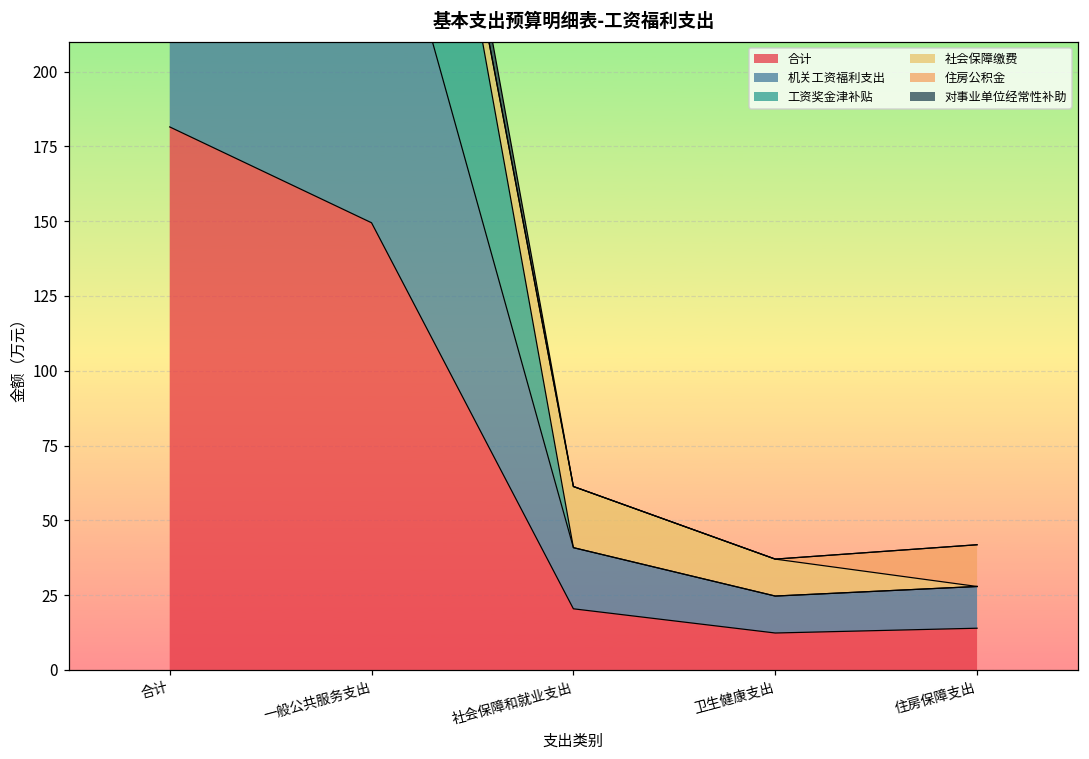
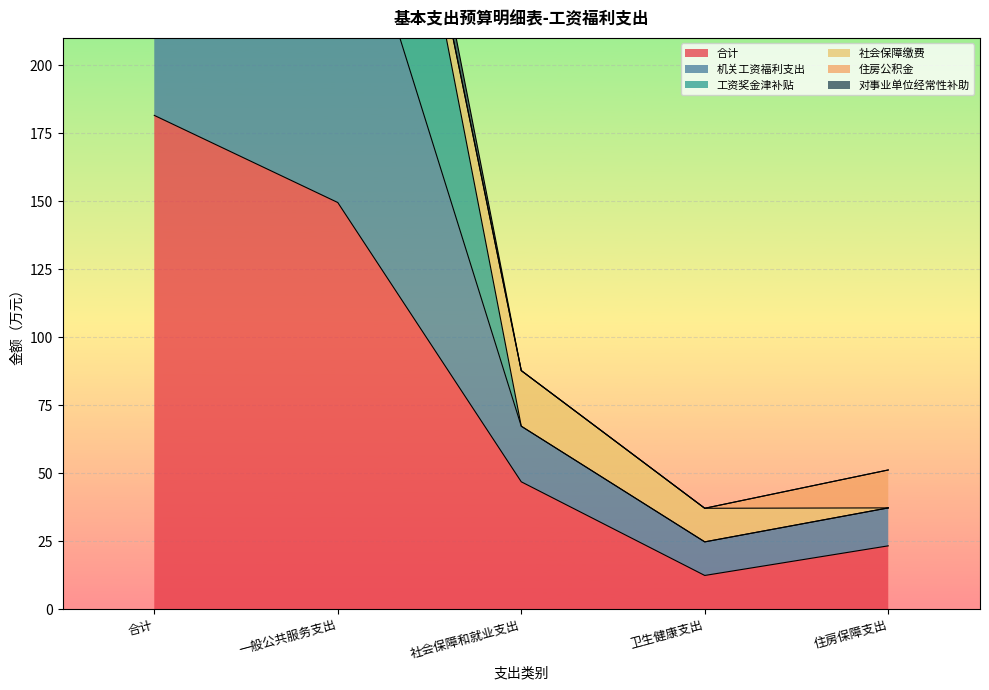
合计, 社会保障和就业支出: 20 -> 47
合计, 住房保障支出: 14 -> 23
